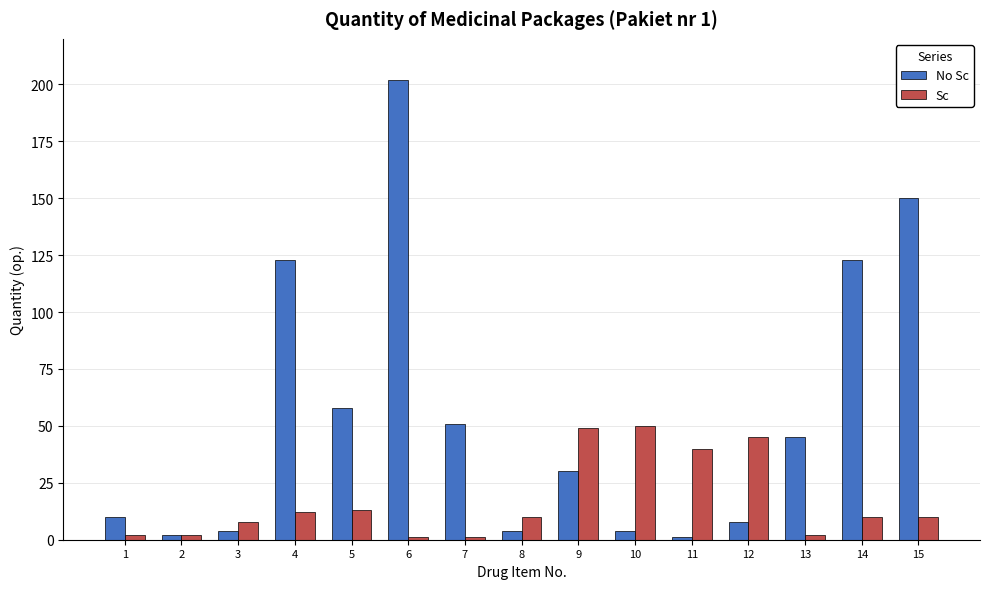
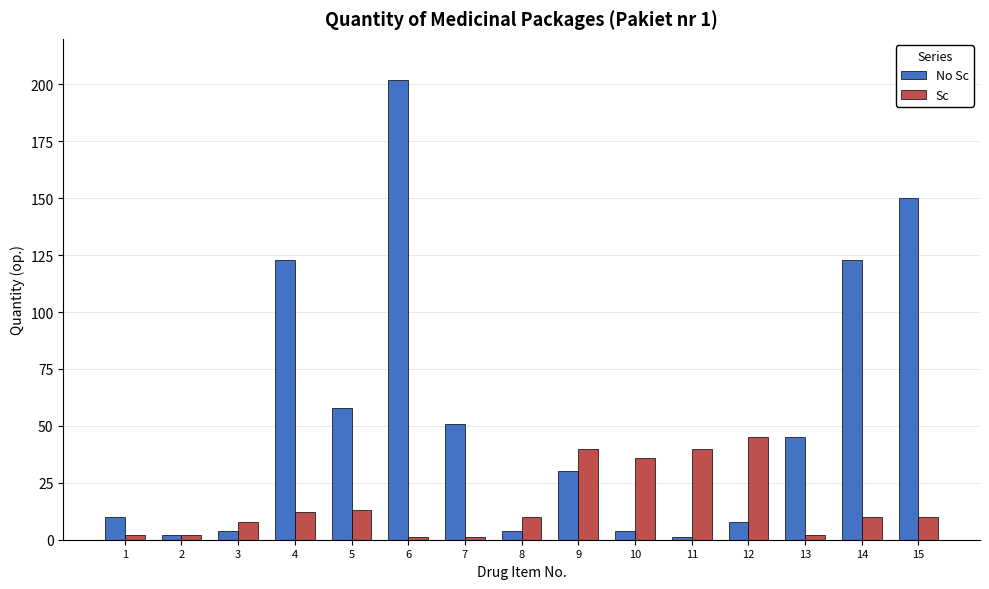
Sc, 9: 49 -> 40
Sc, 10: 50 -> 36
